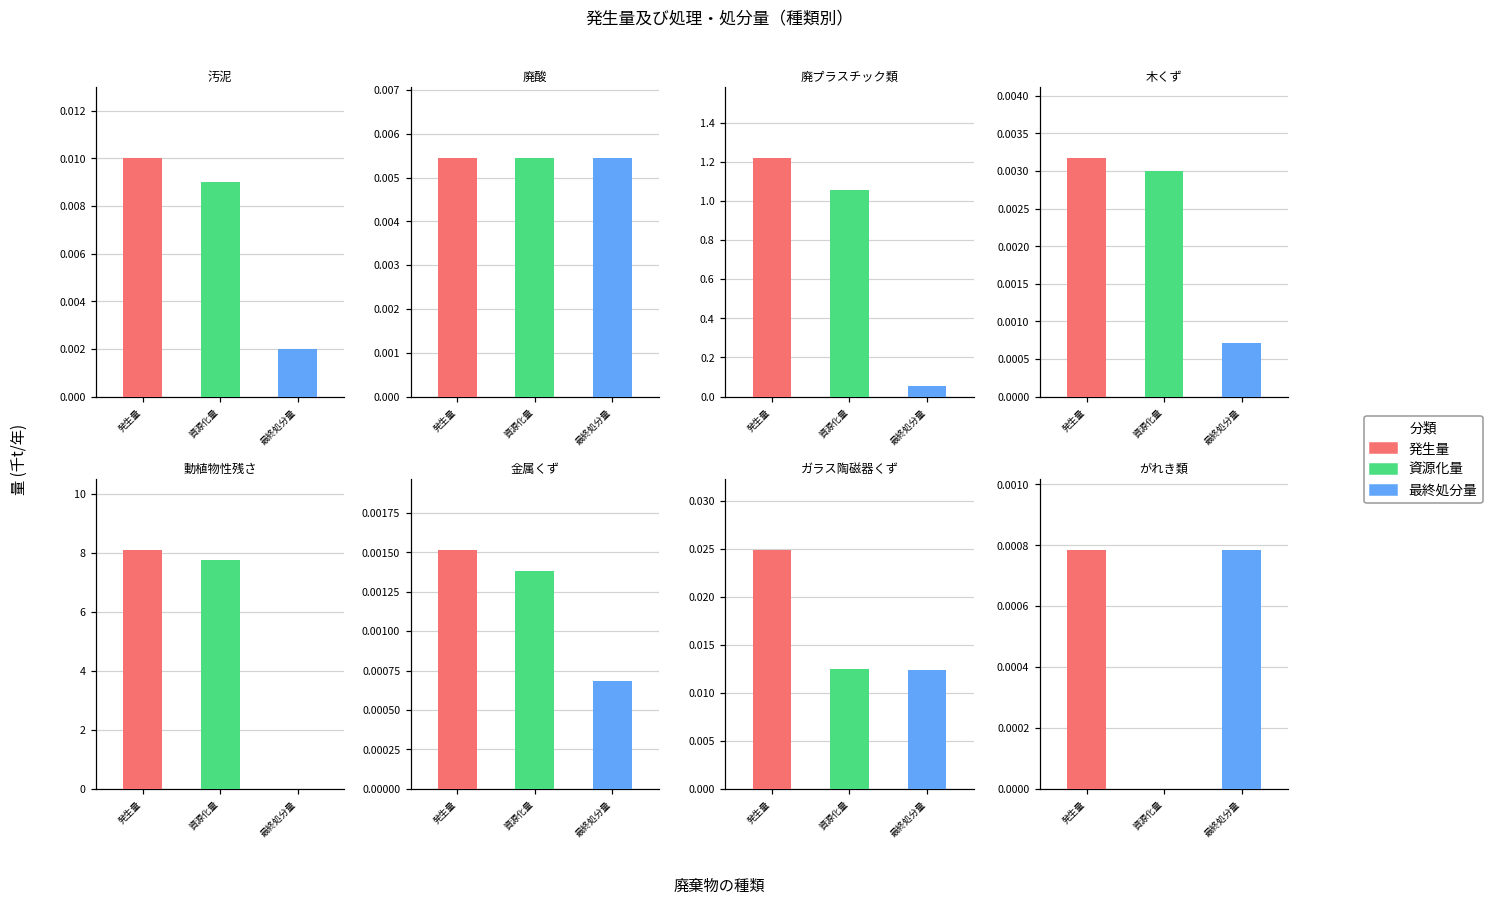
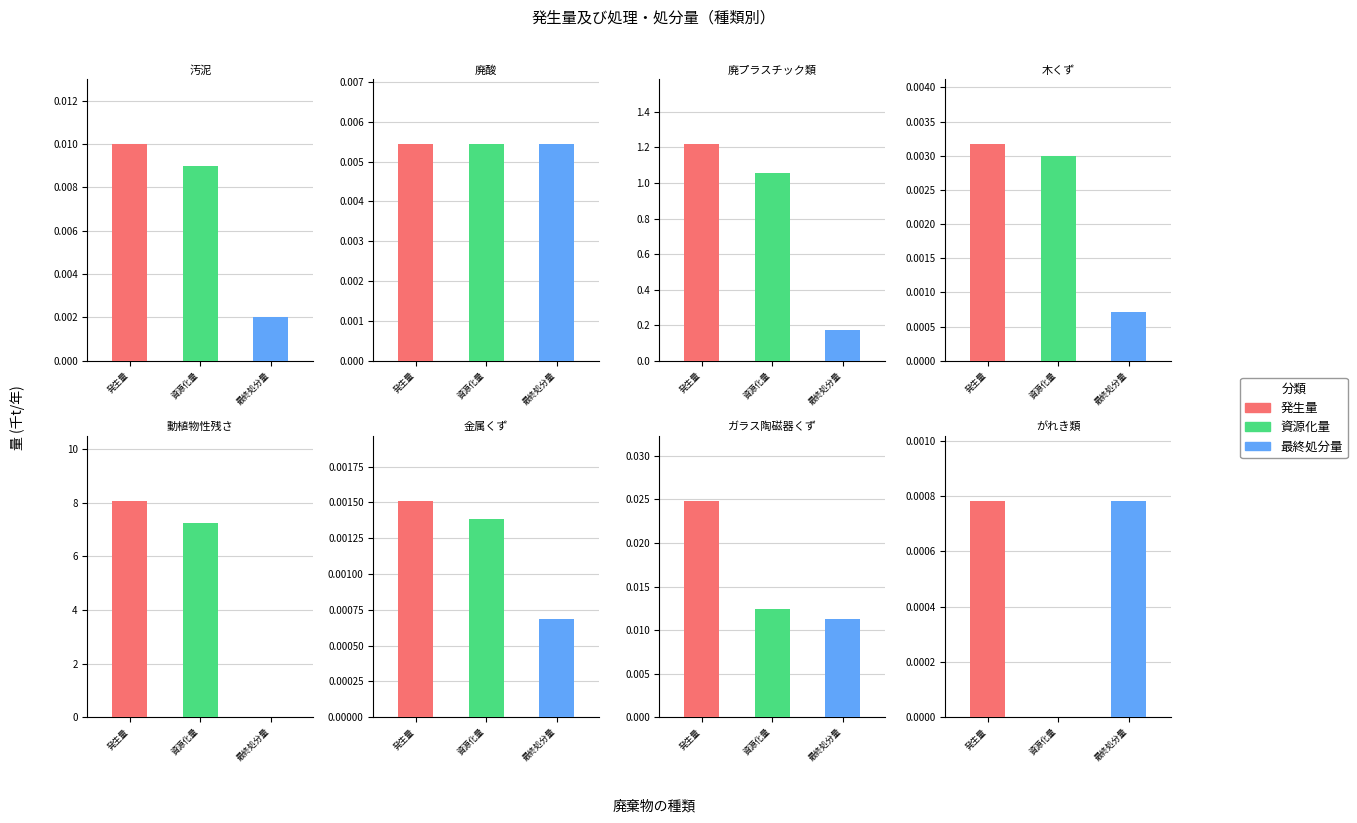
廃プラスチック類, 最終処分量: 0.05 -> 0.17
動植物性残さ, 資源化量: 7.8 -> 7.3
ガラス陶磁器くず, 最終処分量: 0.012 -> 0.011
